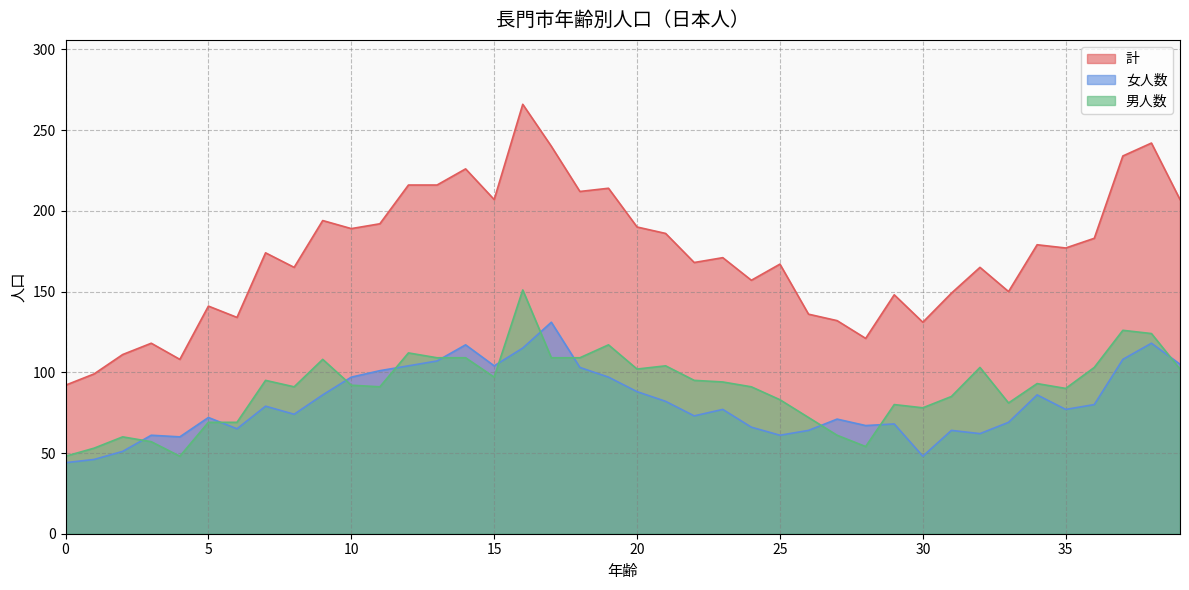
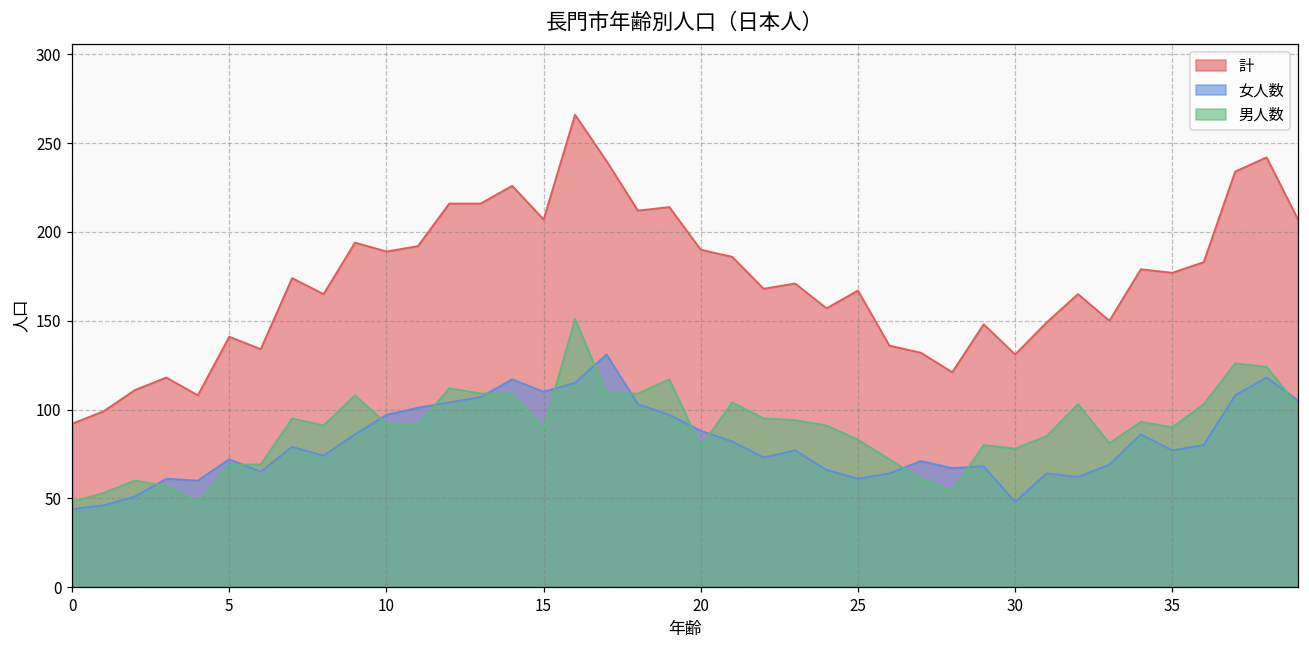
女人数, 15: 104 -> 110
男人数, 15: 97 -> 89
男人数, 20: 102 -> 79
